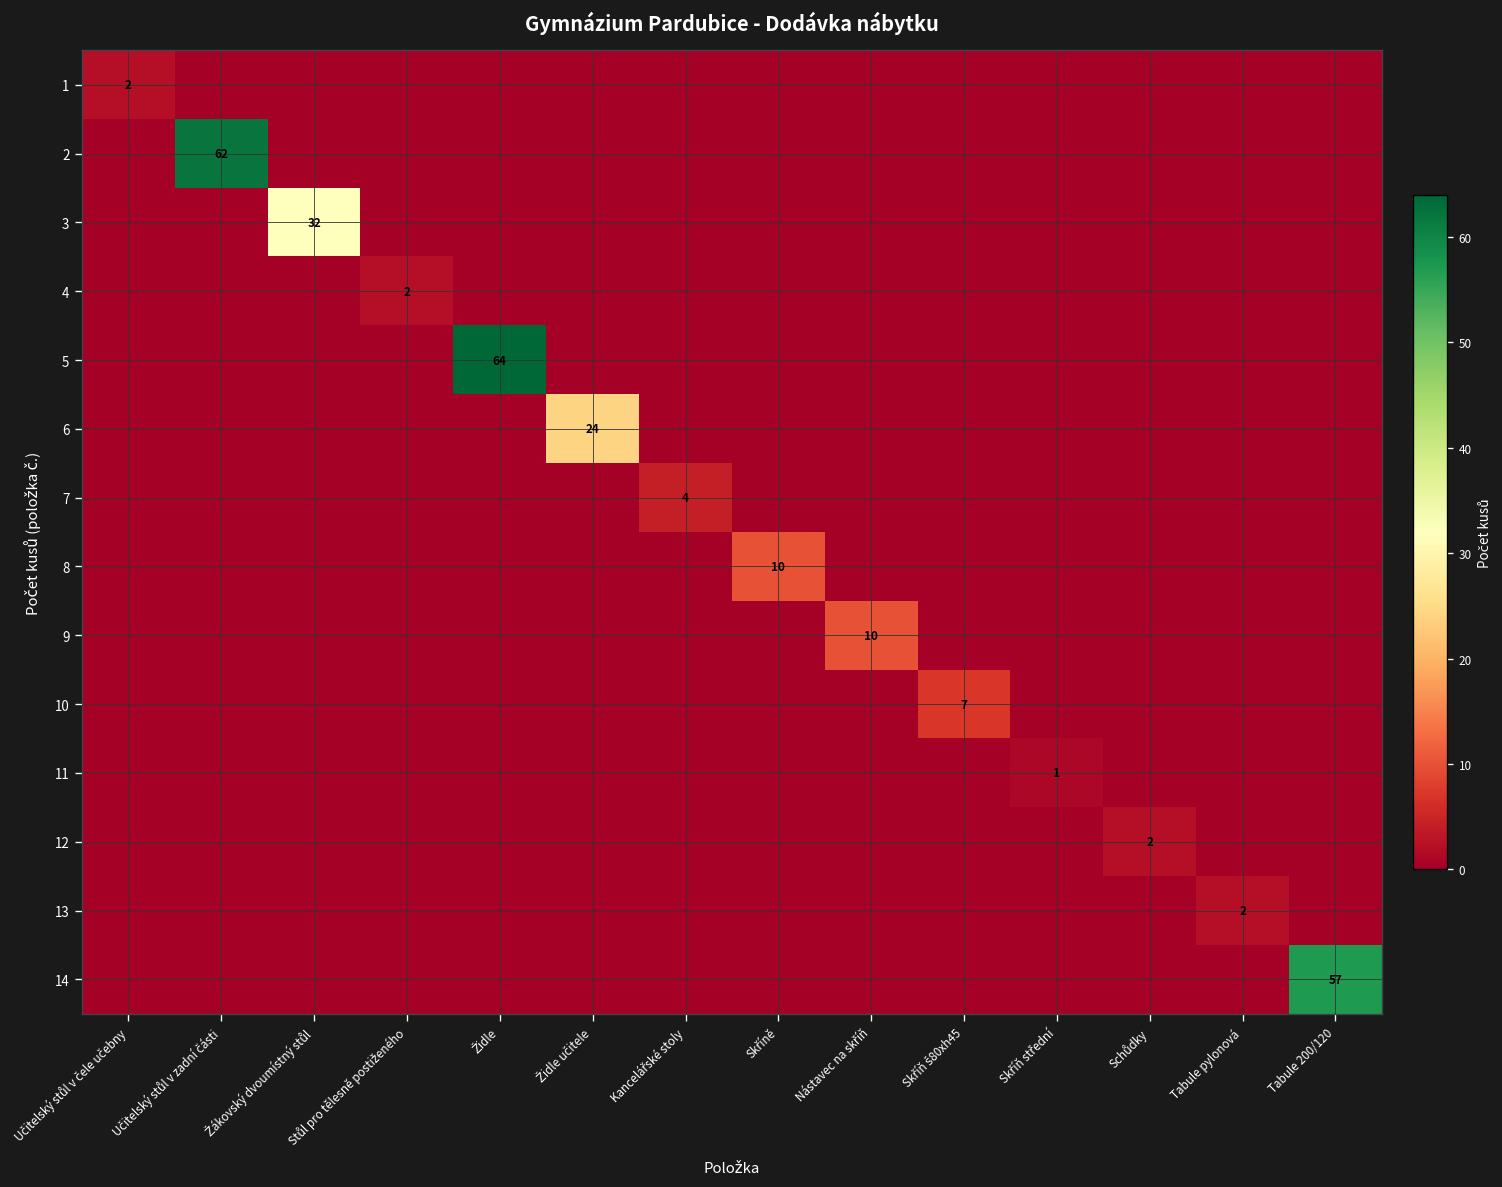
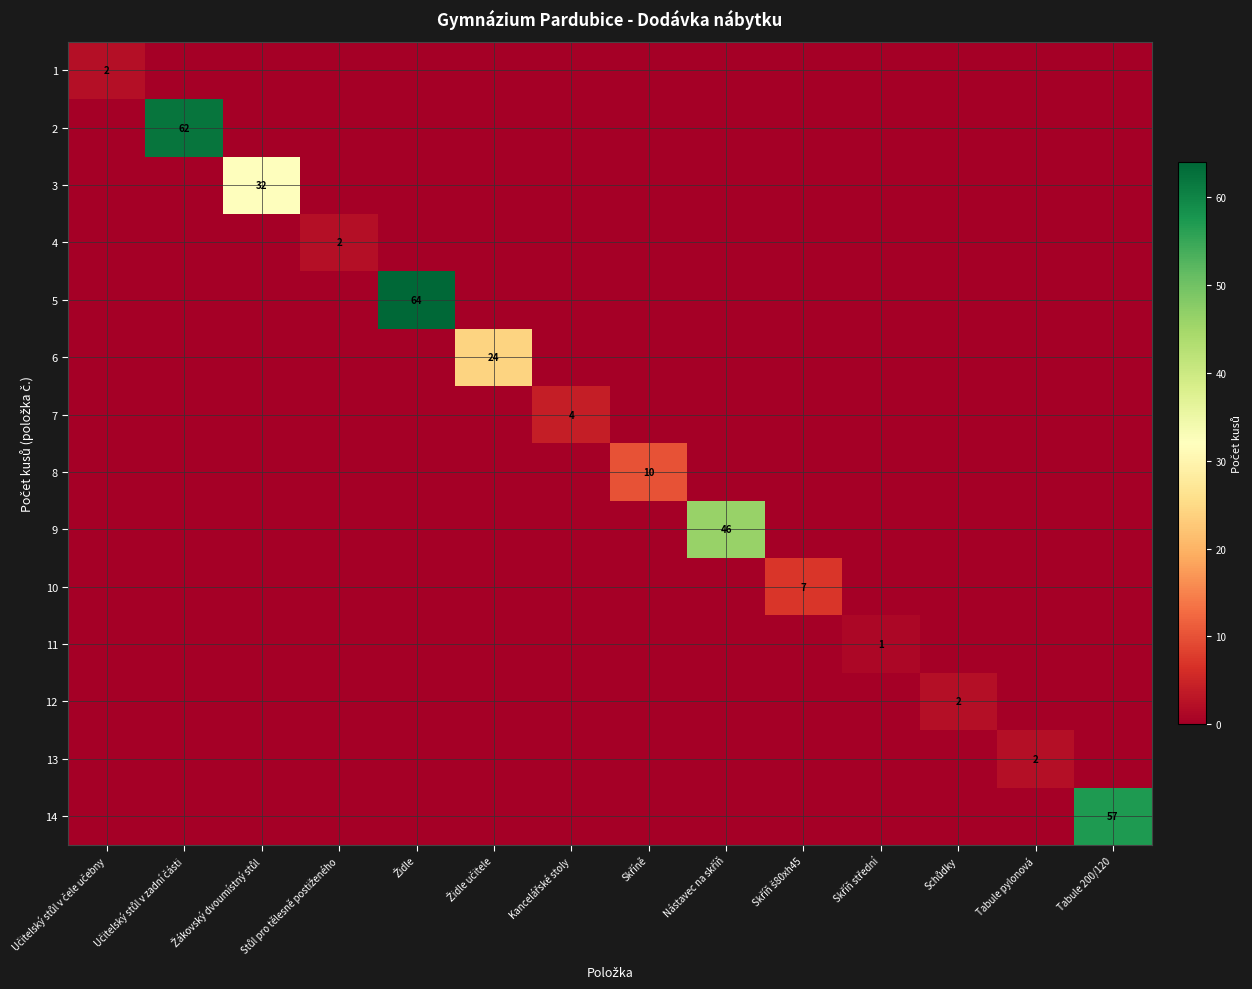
9, Nástavec na skříň: 10 -> 46
